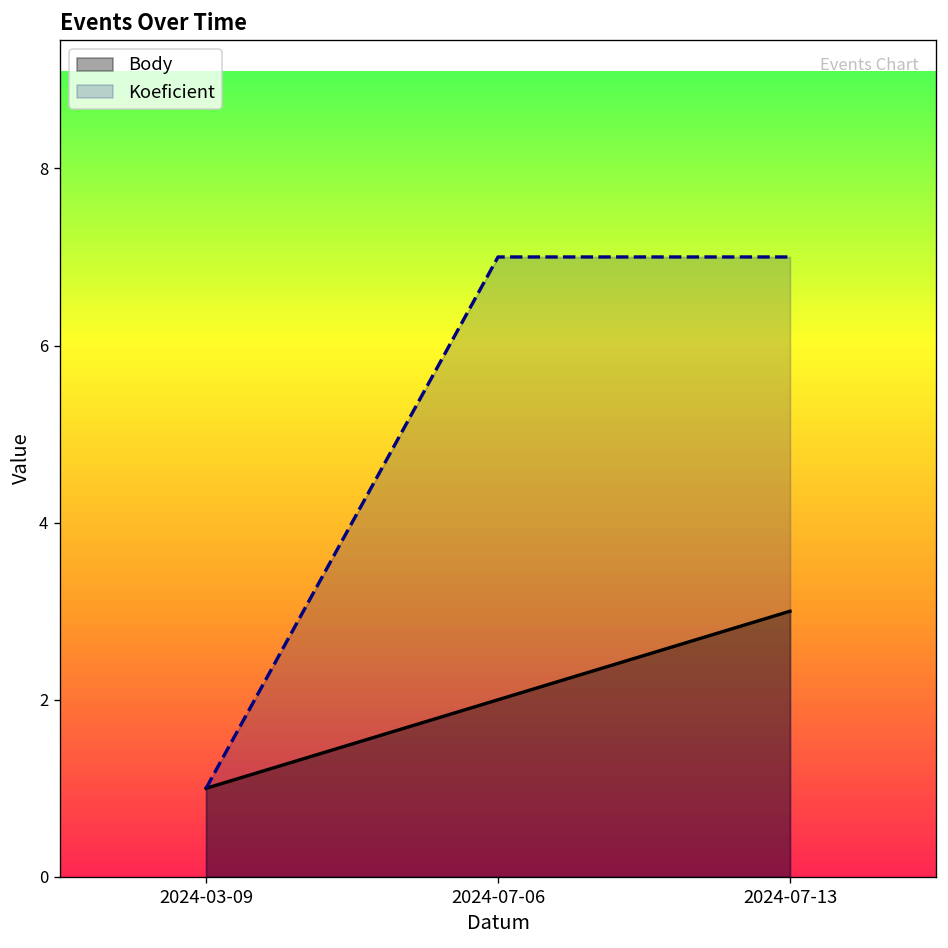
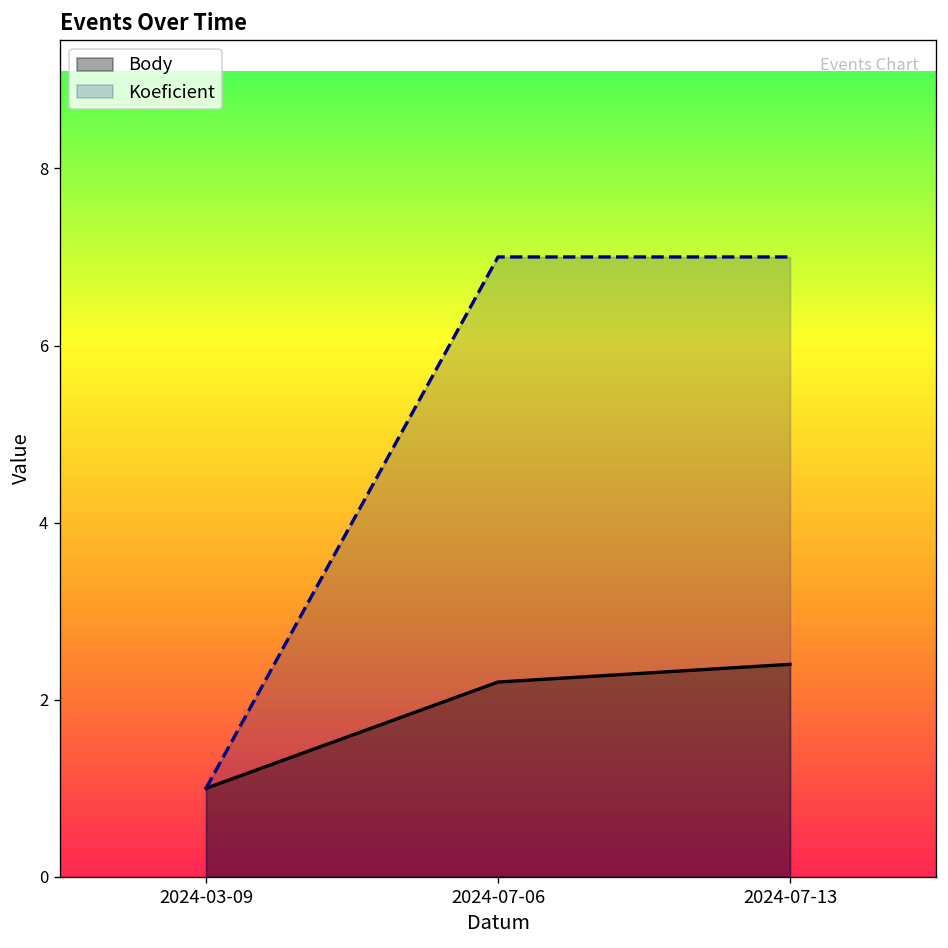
Body, 2024-07-06: 2.0 -> 2.2
Body, 2024-07-13: 3.0 -> 2.4
